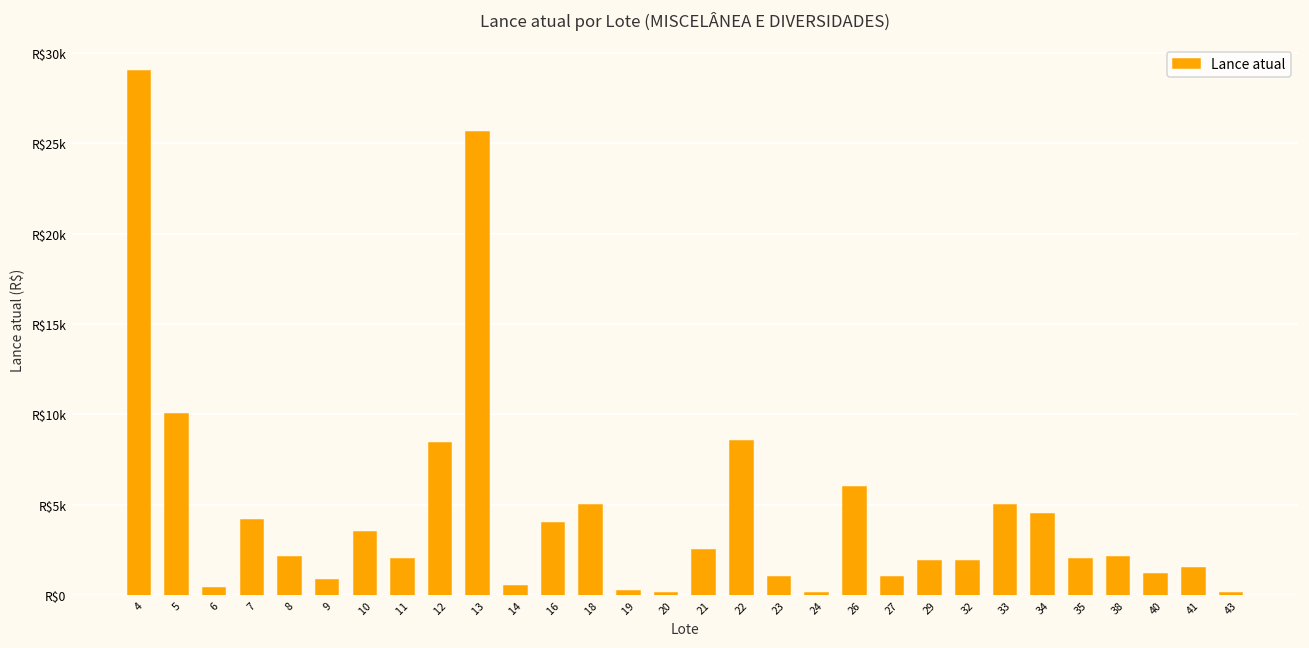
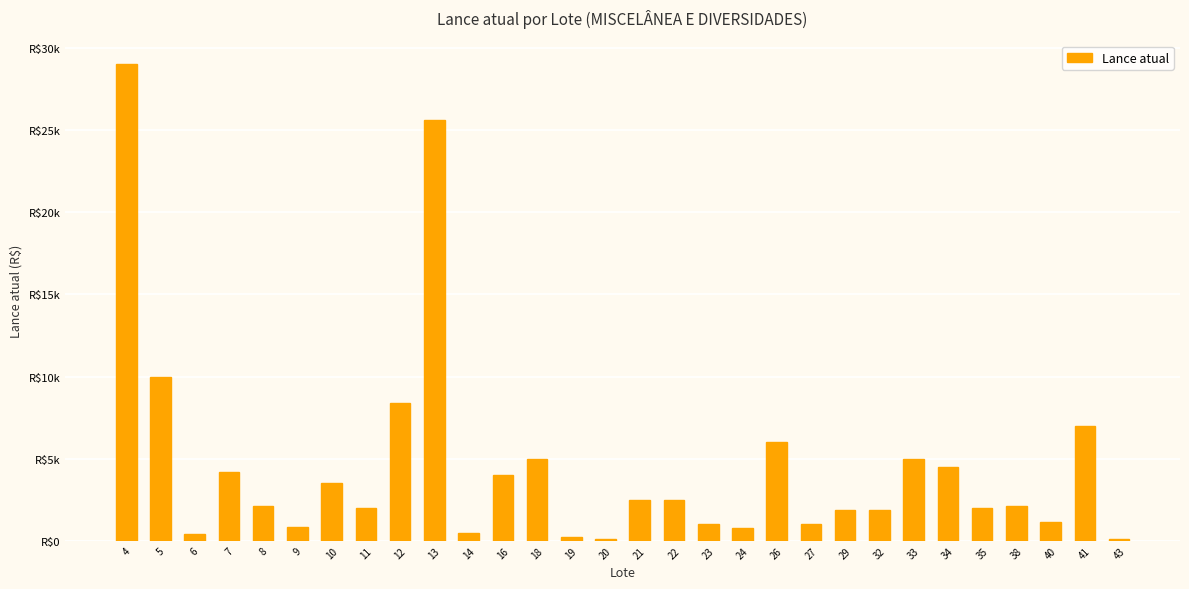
22: R$8500 -> R$2500
24: R$100 -> R$800
41: R$1500 -> R$7000
